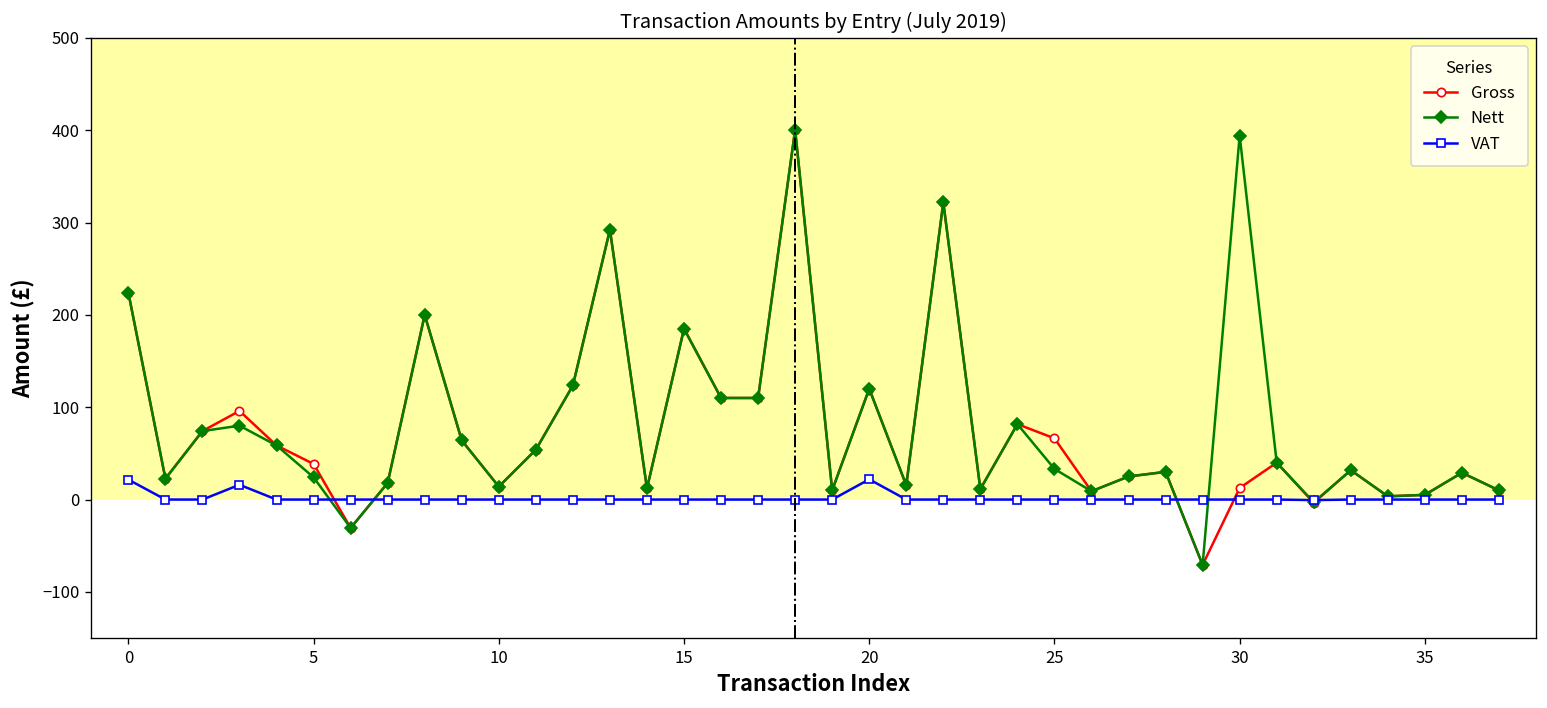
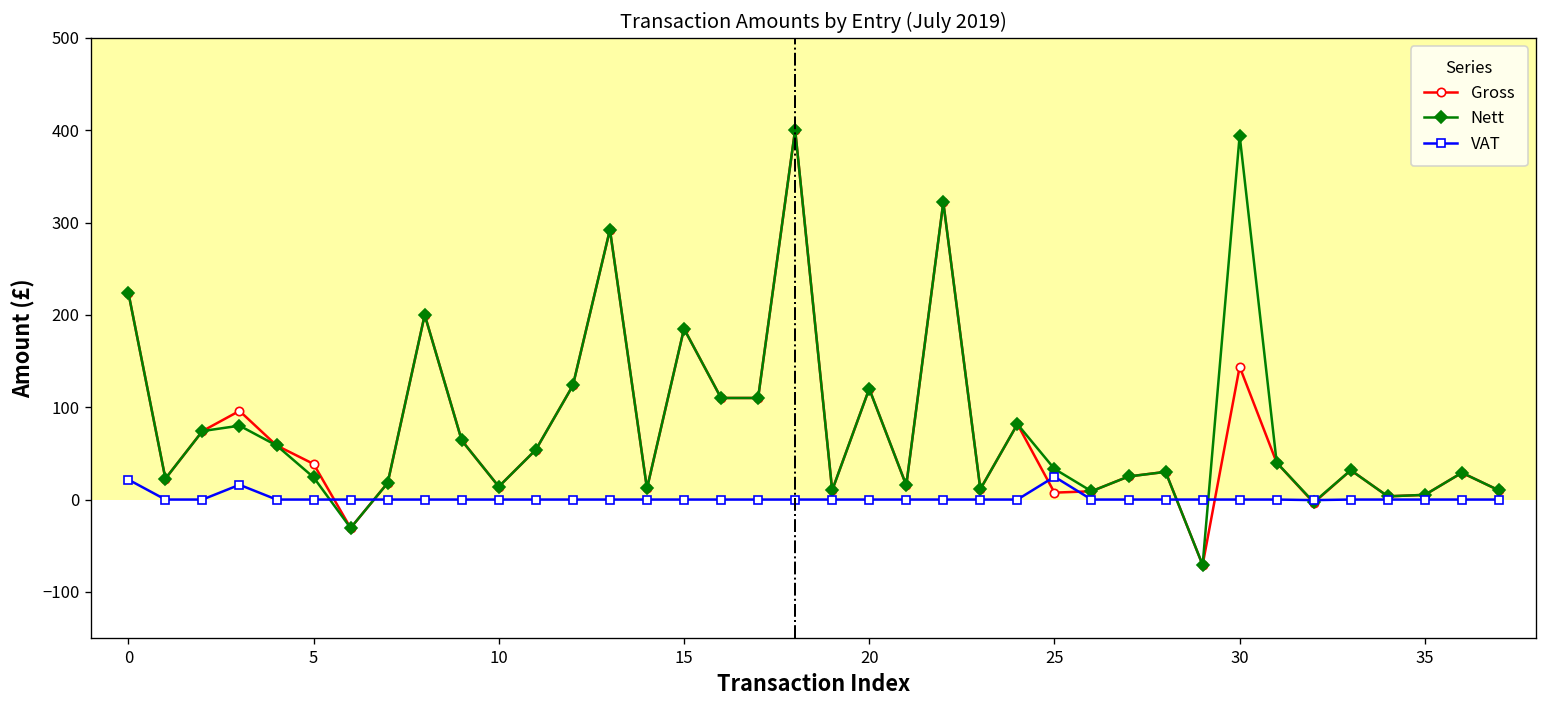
VAT, 20: 20 -> 0
Gross, 25: 70 -> 10
VAT, 25: 0 -> 20
Gross, 30: 10 -> 140
